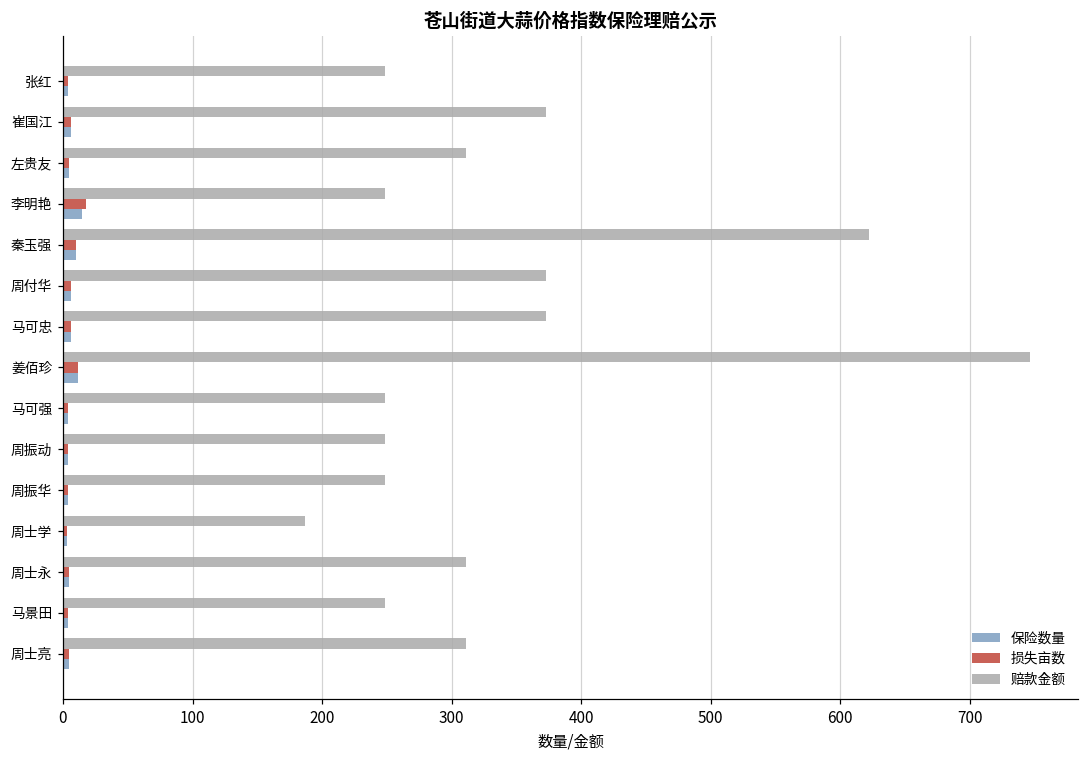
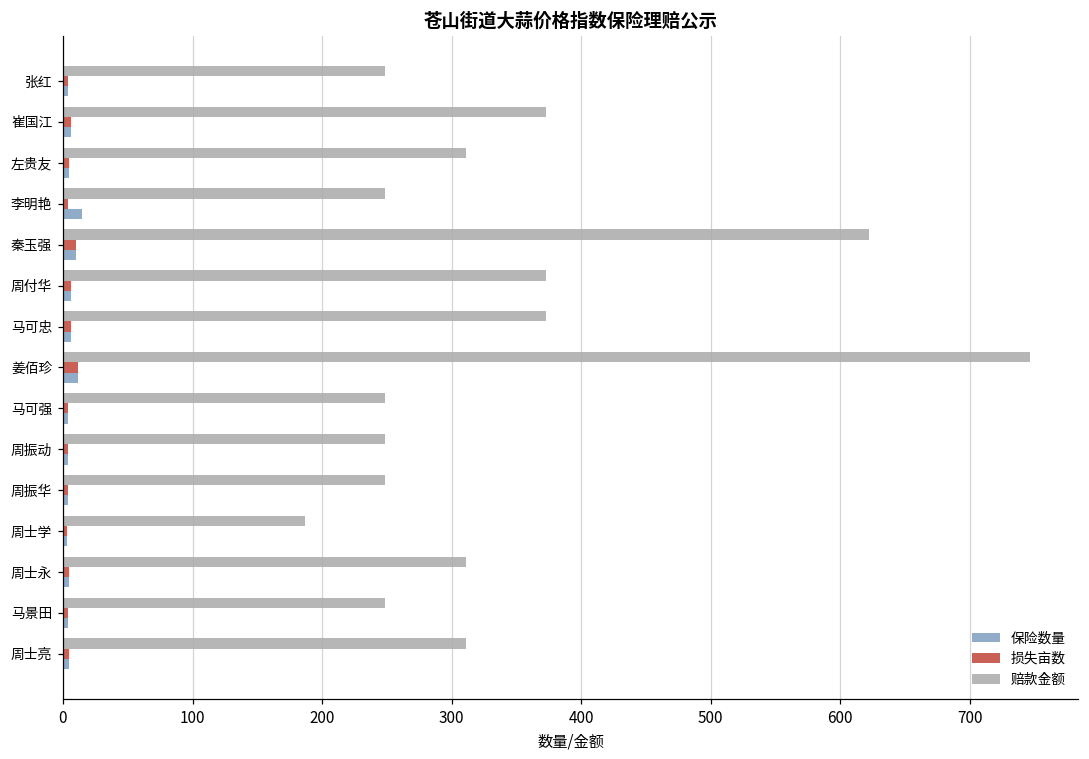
损失亩数, 李明艳: 18 -> 4
